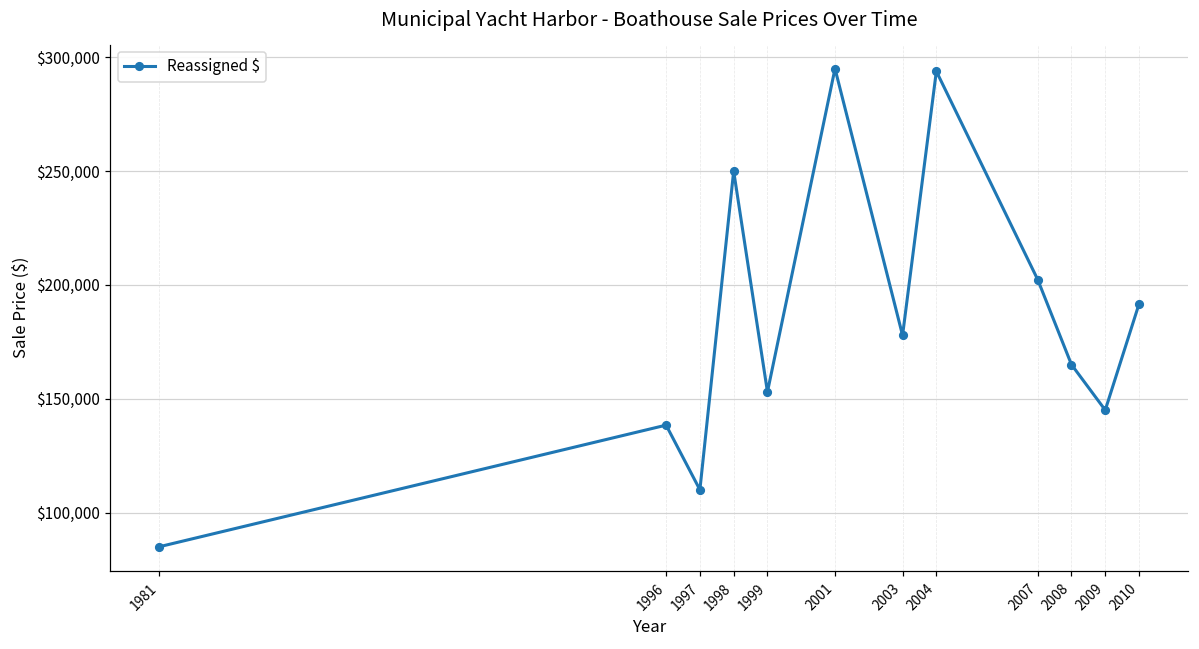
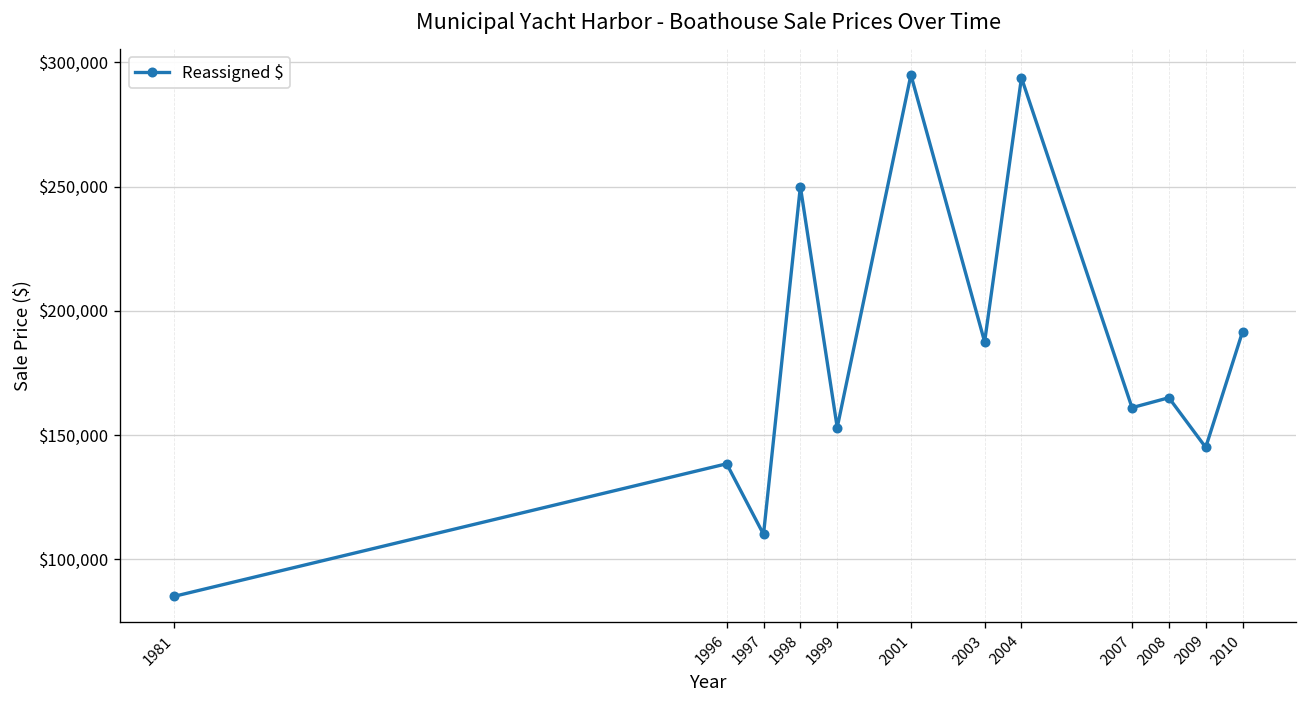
2003: $178,000 -> $188,000
2007: $202,000 -> $161,000
